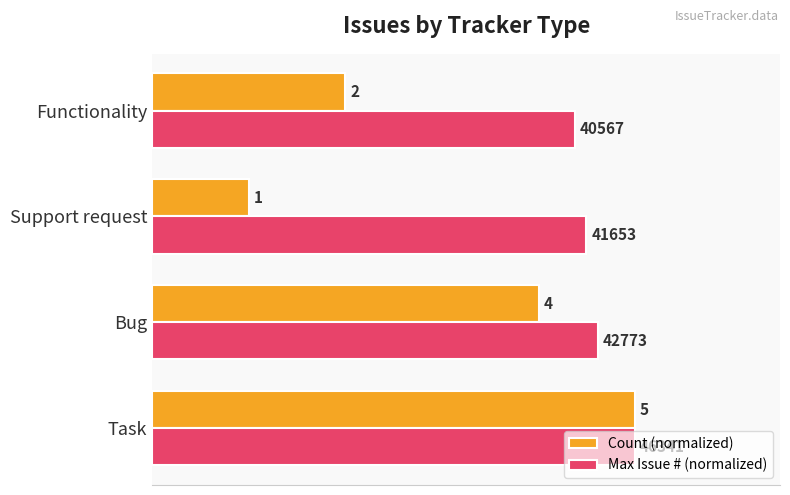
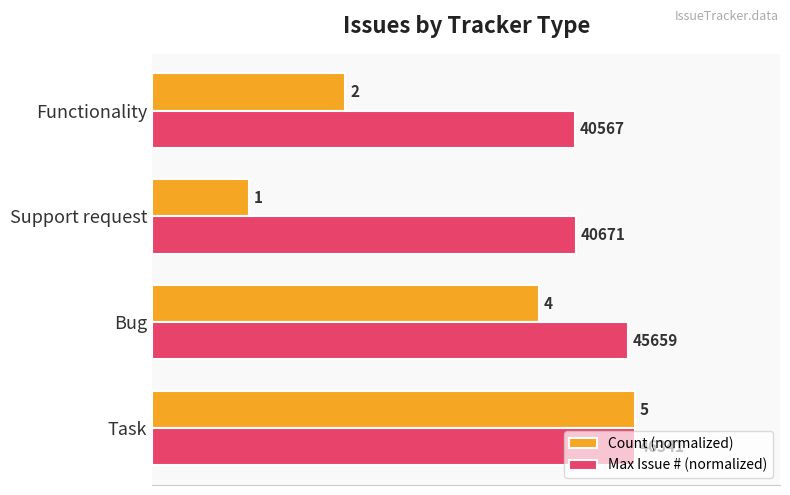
Max Issue # (normalized), Support request: 41653 -> 40671
Max Issue # (normalized), Bug: 42773 -> 45659
